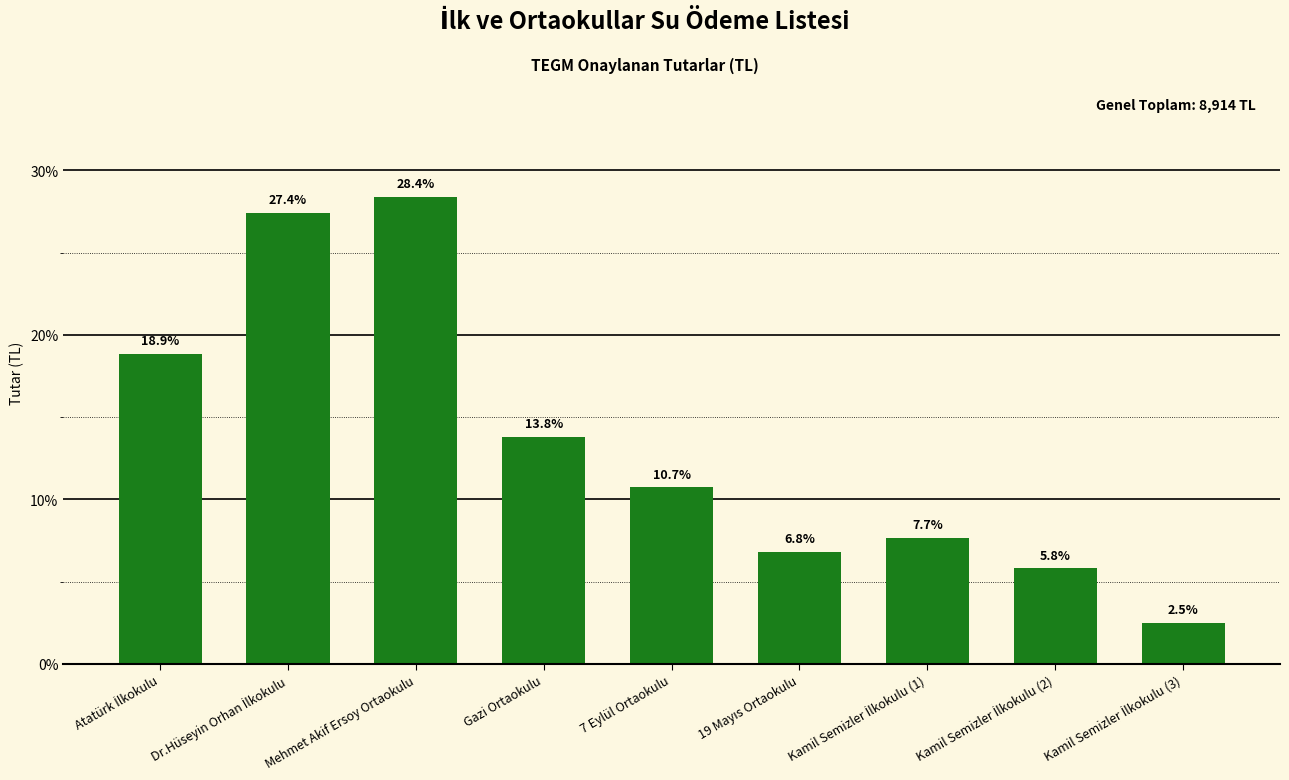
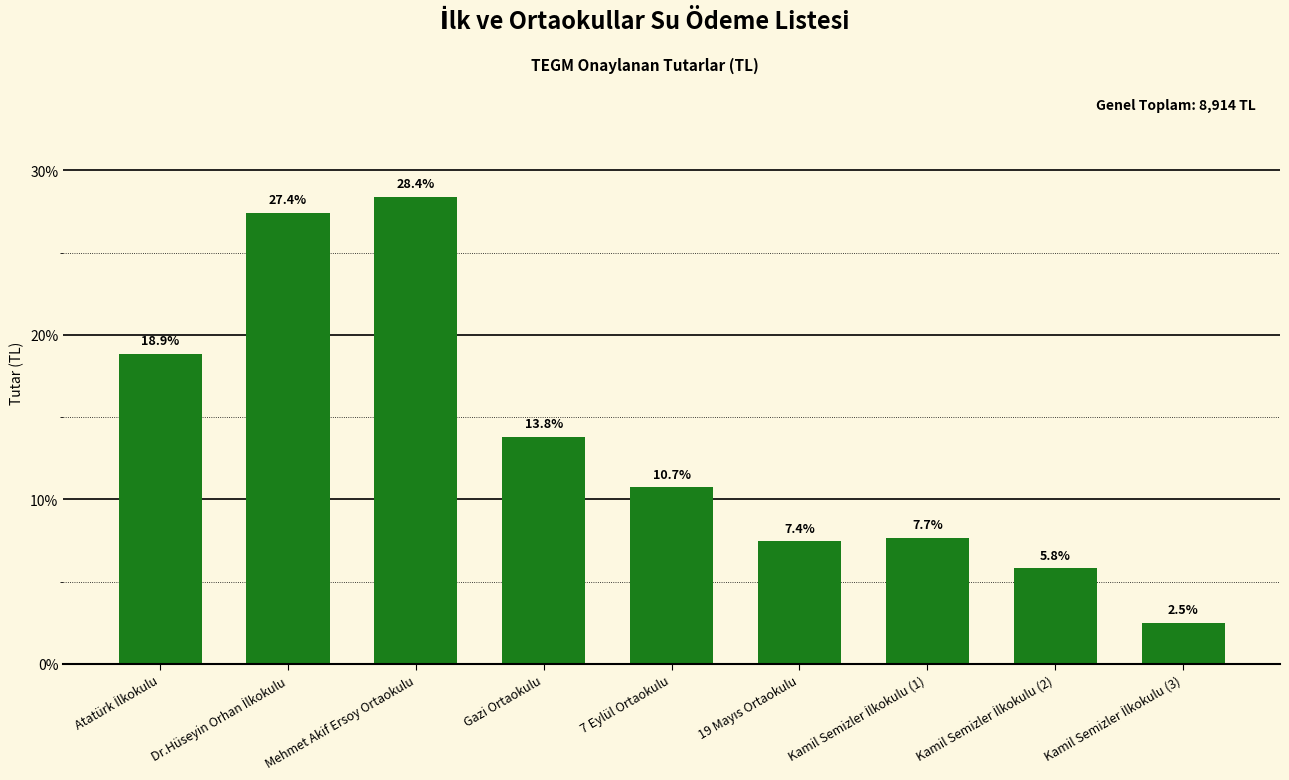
19 Mayıs Ortaokulu: 6.8% -> 7.4%
